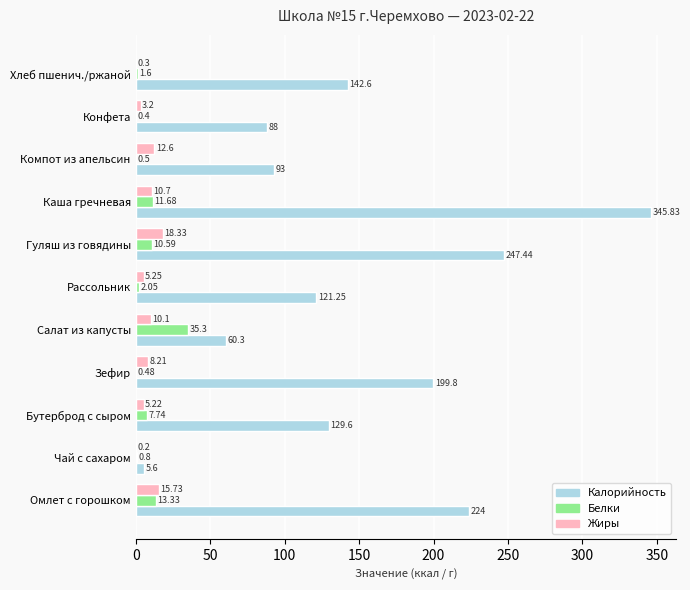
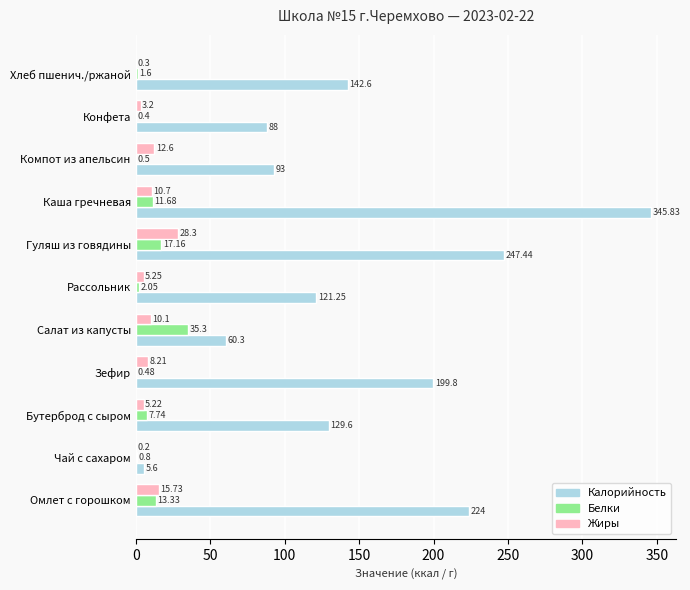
Жиры, Гуляш из говядины: 18.33 -> 28.3
Белки, Гуляш из говядины: 10.59 -> 17.16
